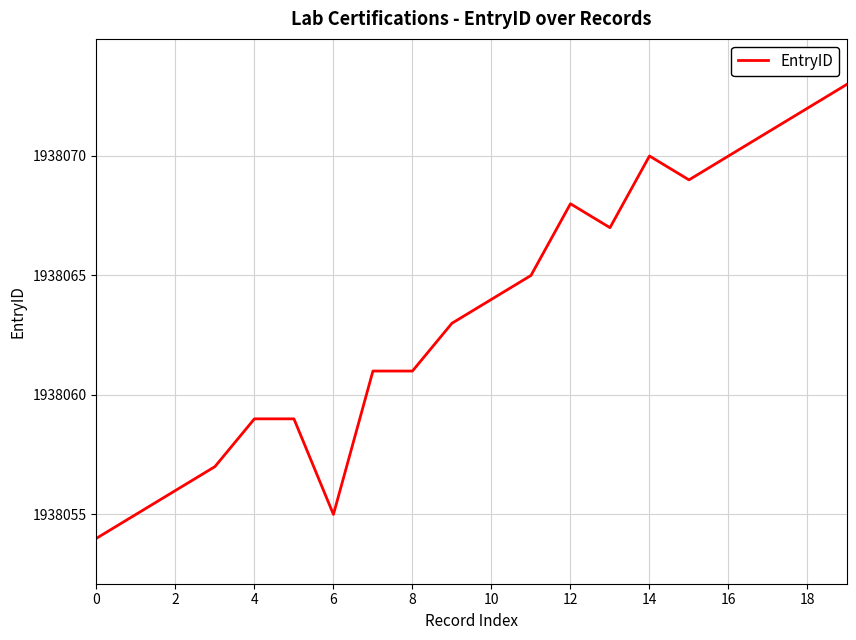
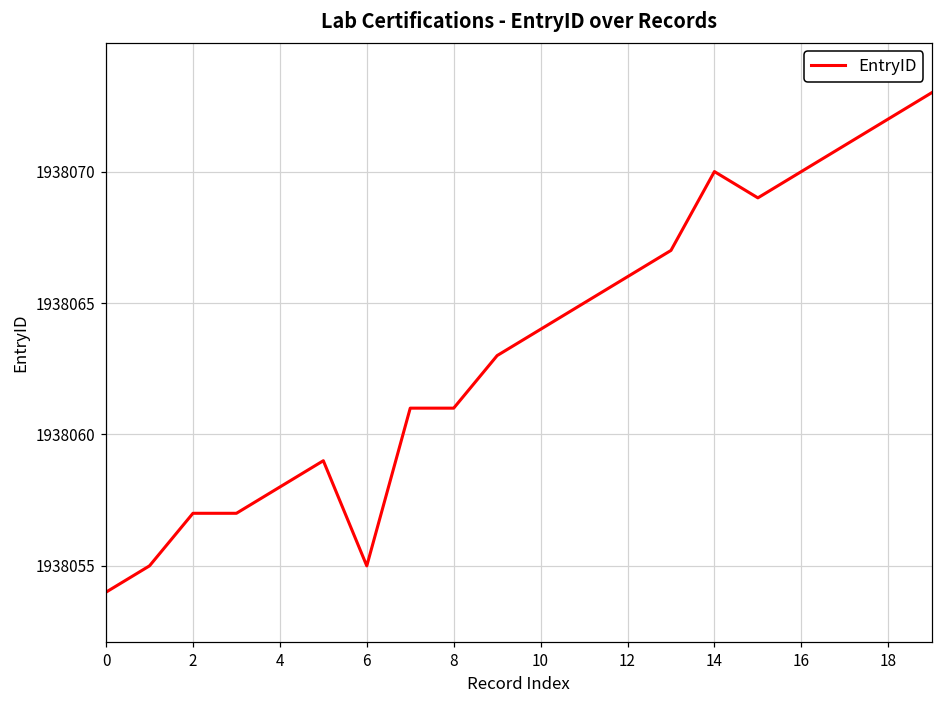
2: 1938056 -> 1938057
4: 1938059 -> 1938058
12: 1938068 -> 1938066
